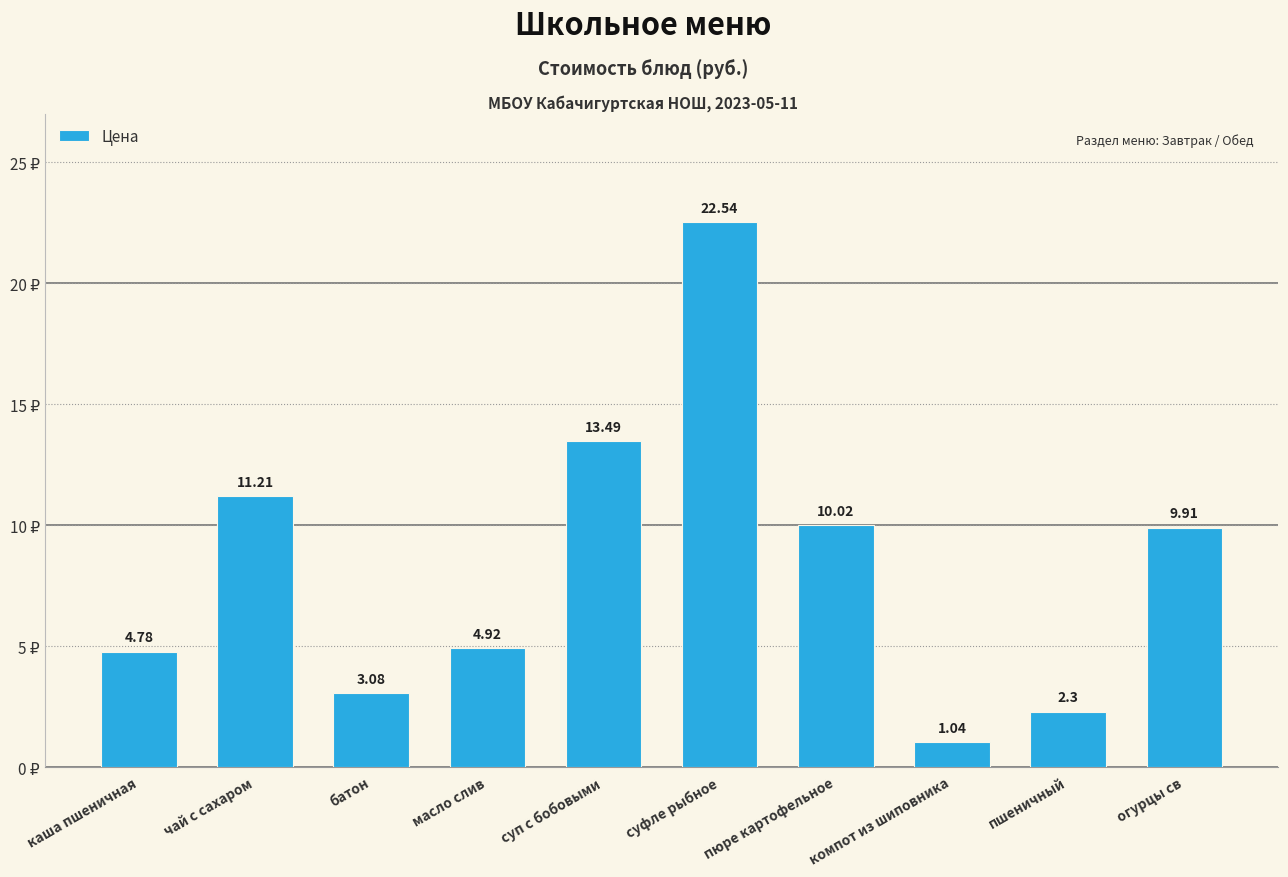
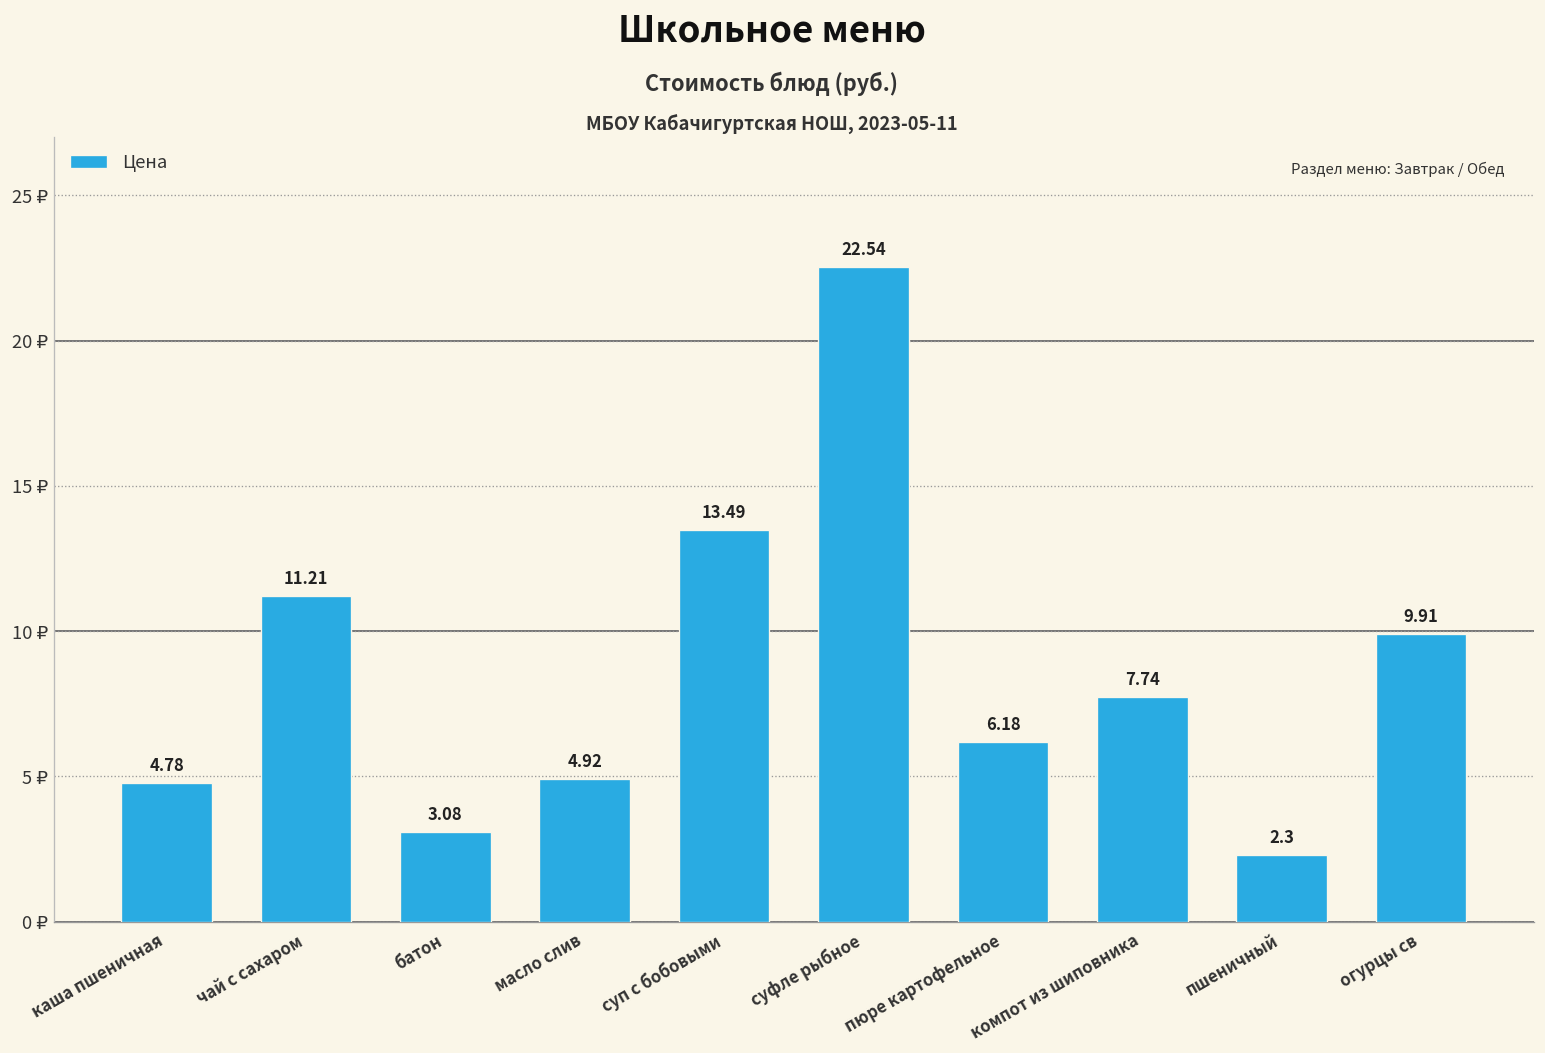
пюре картофельное: 10.02 -> 6.18
компот из шиповника: 1.04 -> 7.74
